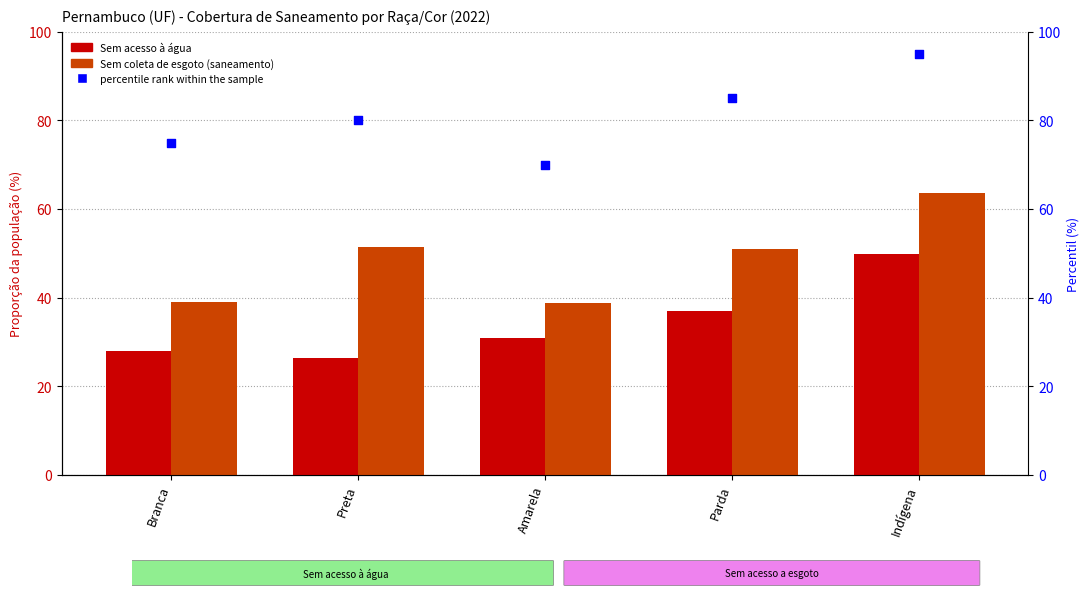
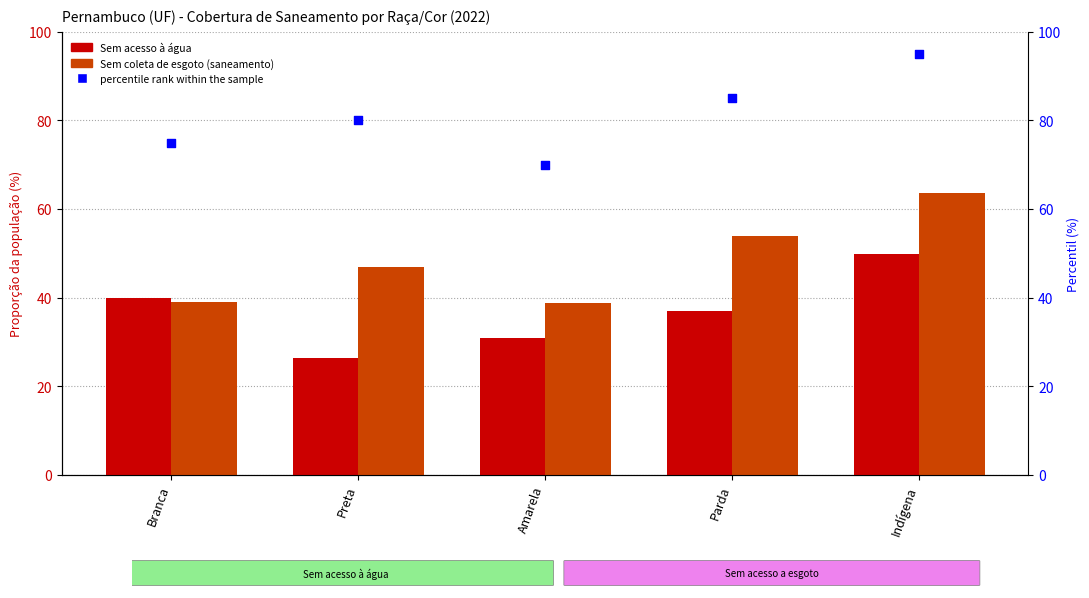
Sem acesso à água, Branca: 28 -> 40
Sem coleta de esgoto (saneamento), Preta: 51 -> 47
Sem coleta de esgoto (saneamento), Parda: 51 -> 54
